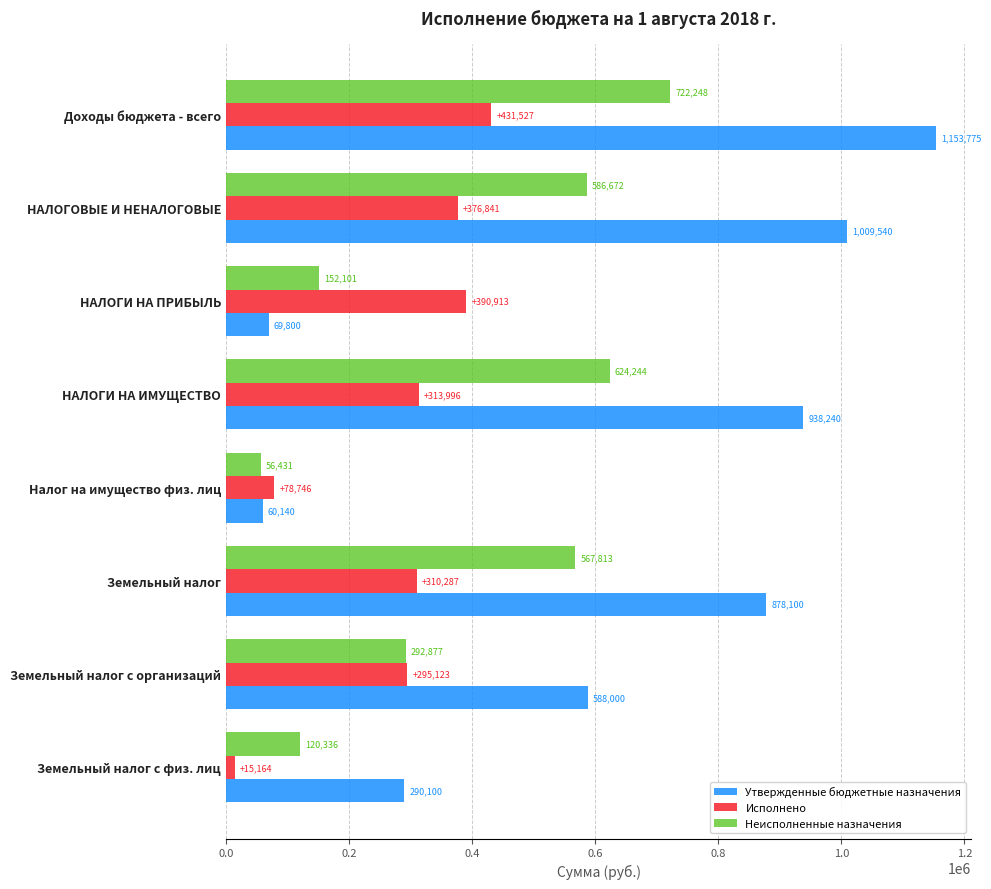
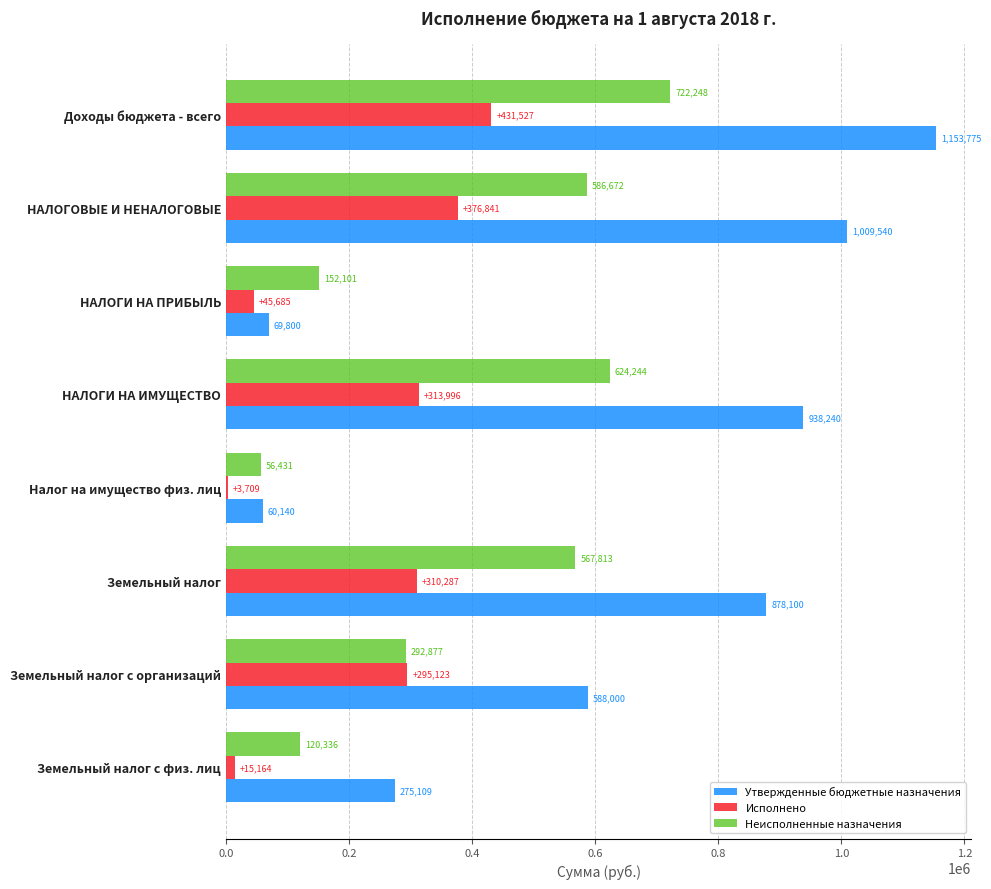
Исполнено, НАЛОГИ НА ПРИБЫЛЬ: +390,913 -> +45,685
Исполнено, Налог на имущество физ. лиц: +78,746 -> +3,709
Утвержденные бюджетные назначения, Земельный налог с физ. лиц: 290,100 -> 275,109
